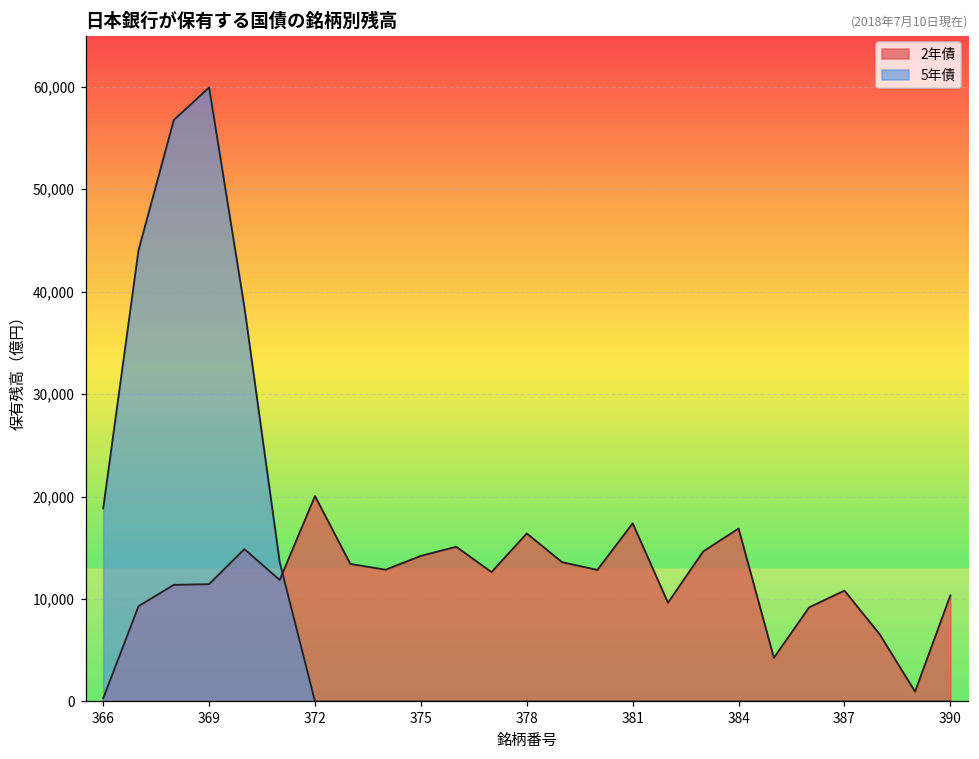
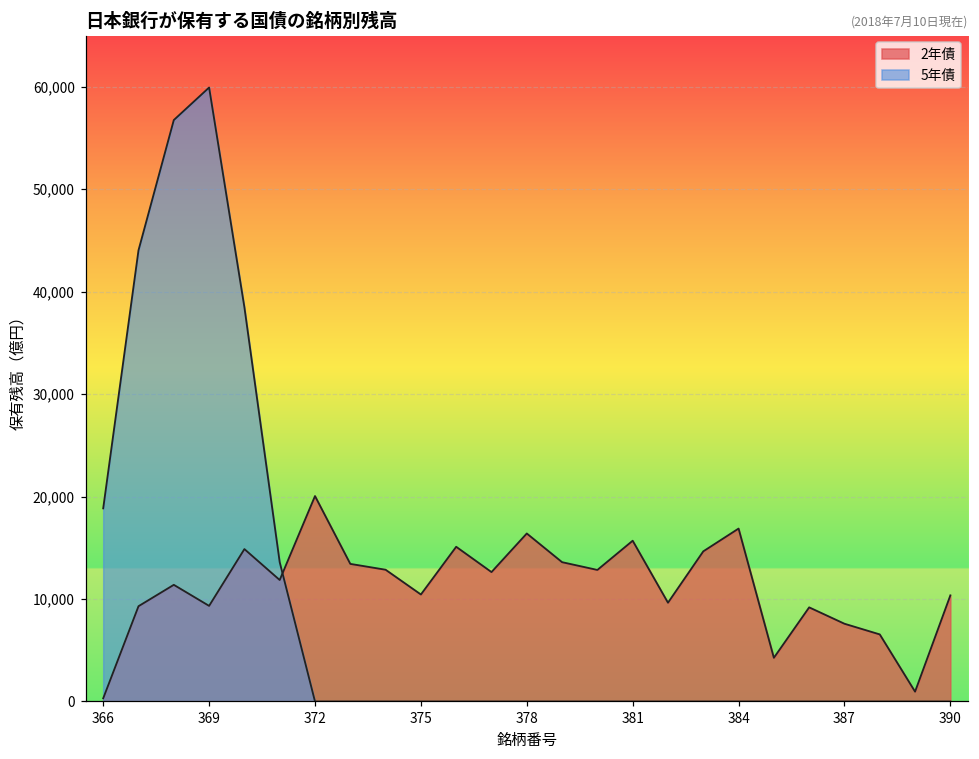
2年債, 369: 11,000 -> 9,000
2年債, 375: 14,000 -> 10,000
2年債, 381: 17,000 -> 16,000
2年債, 387: 11,000 -> 8,000
